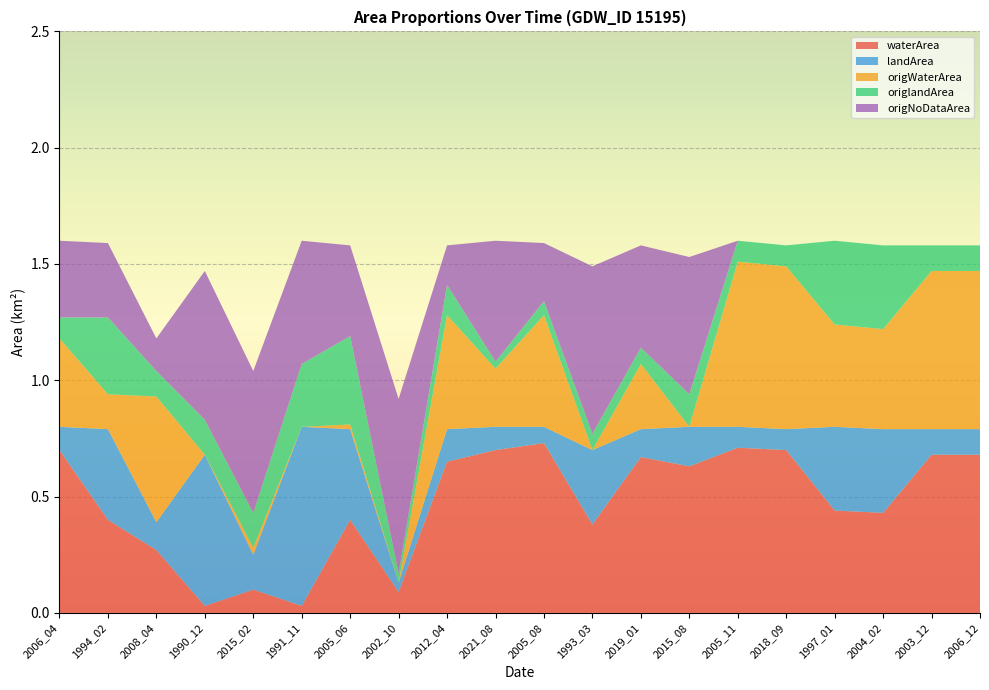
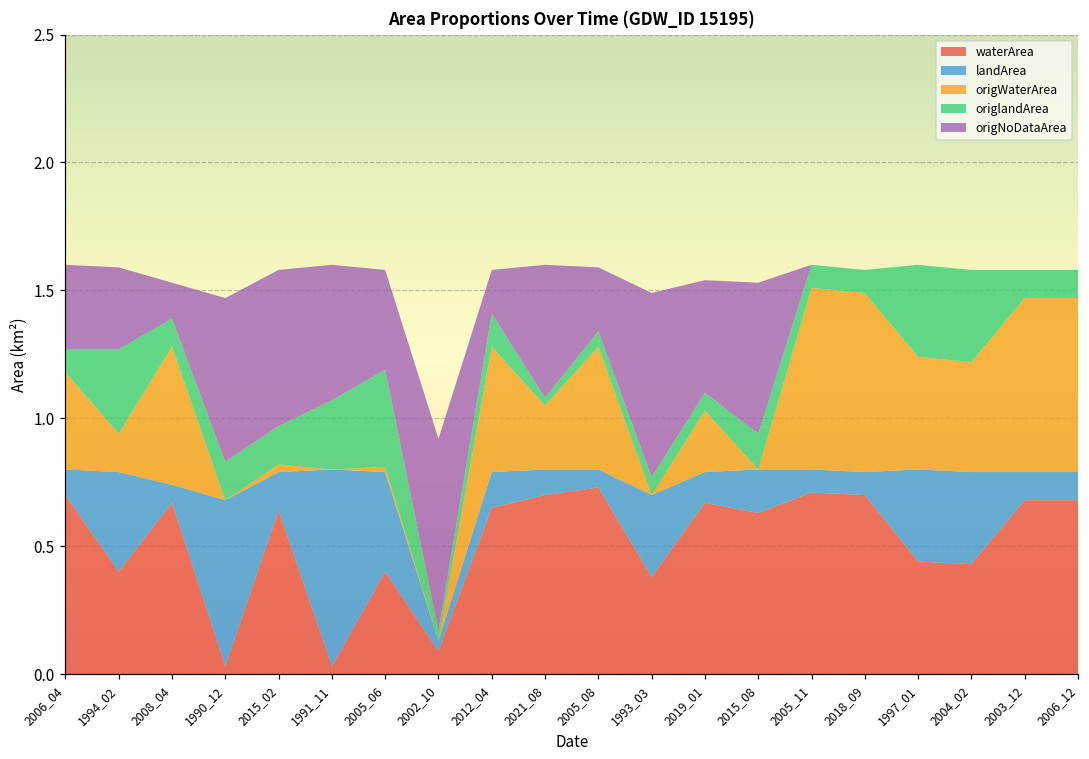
waterArea, 2008_04: 0.27 -> 0.67
landArea, 2008_04: 0.12 -> 0.07
waterArea, 2015_02: 0.10 -> 0.64
origWaterArea, 2019_01: 0.28 -> 0.24
